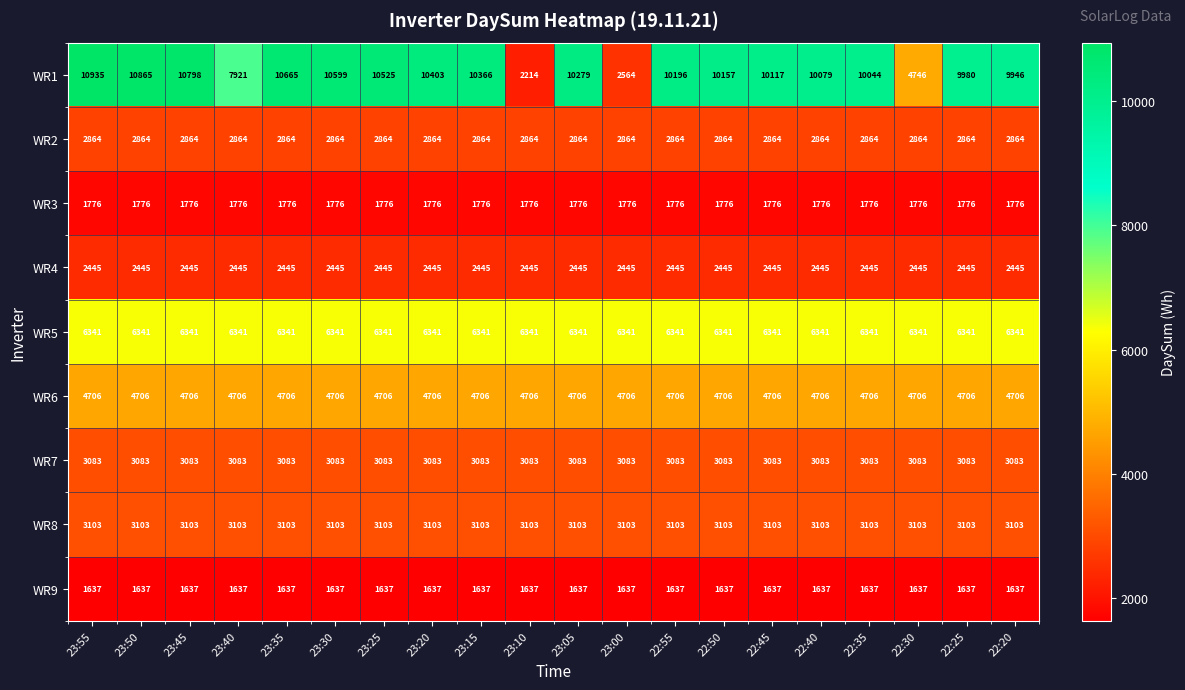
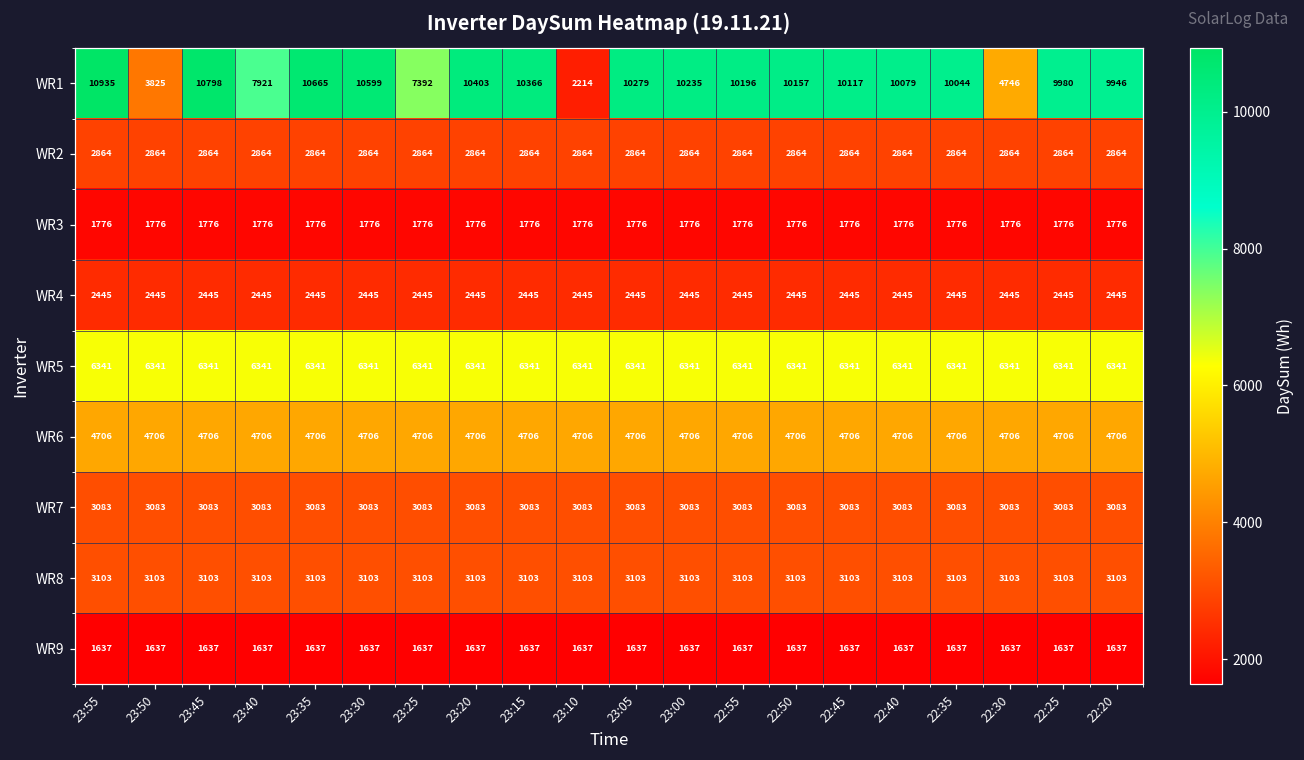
WR1, 23:50: 10865 -> 3825
WR1, 23:25: 10525 -> 7392
WR1, 23:00: 2564 -> 10235
